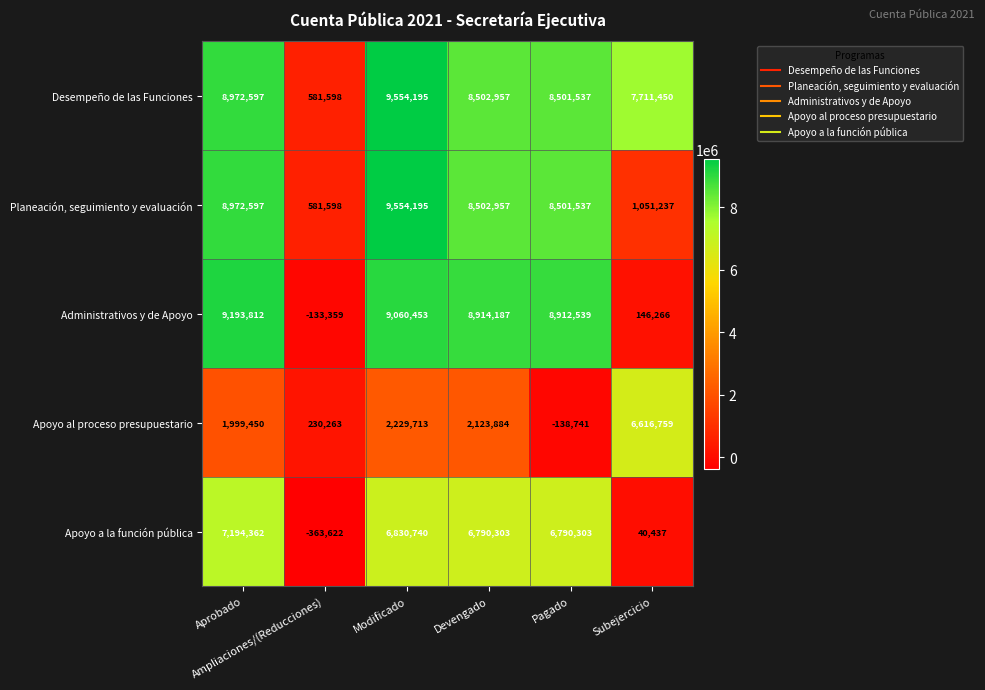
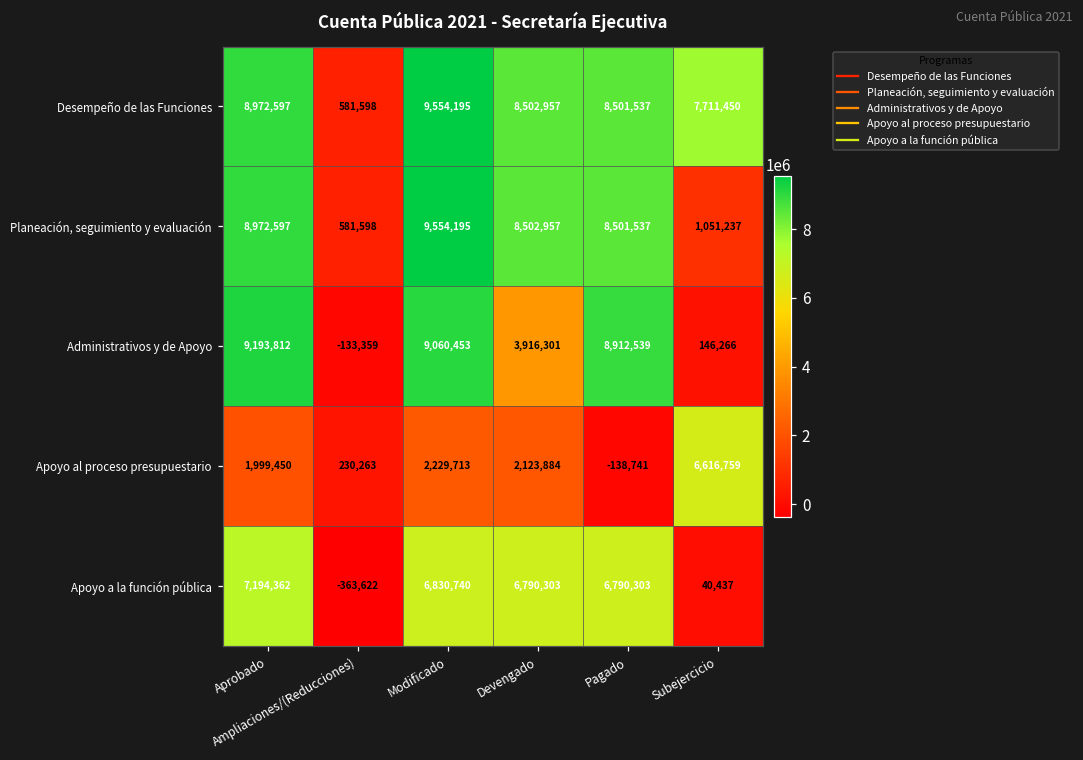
Administrativos y de Apoyo, Devengado: 8,914,187 -> 3,916,301
